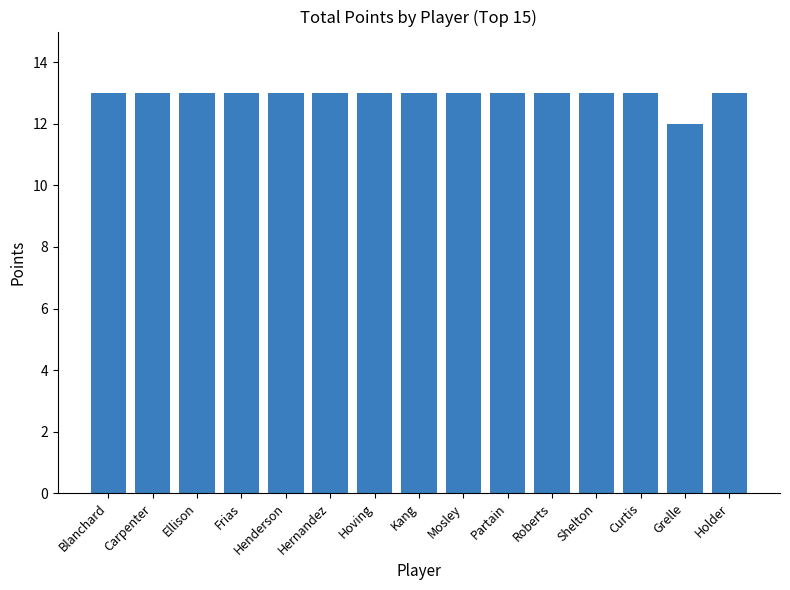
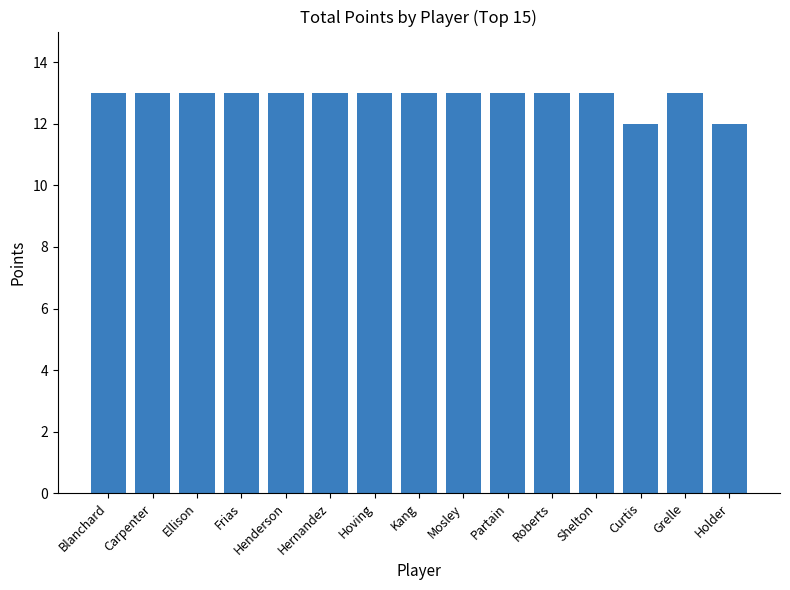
Curtis: 13 -> 12
Grelle: 12 -> 13
Holder: 13 -> 12
